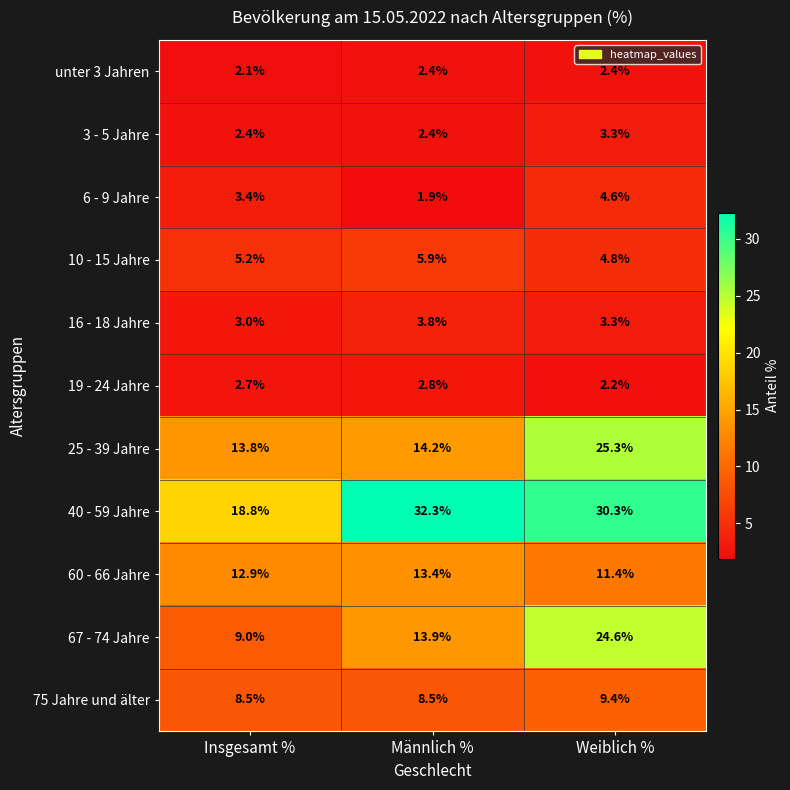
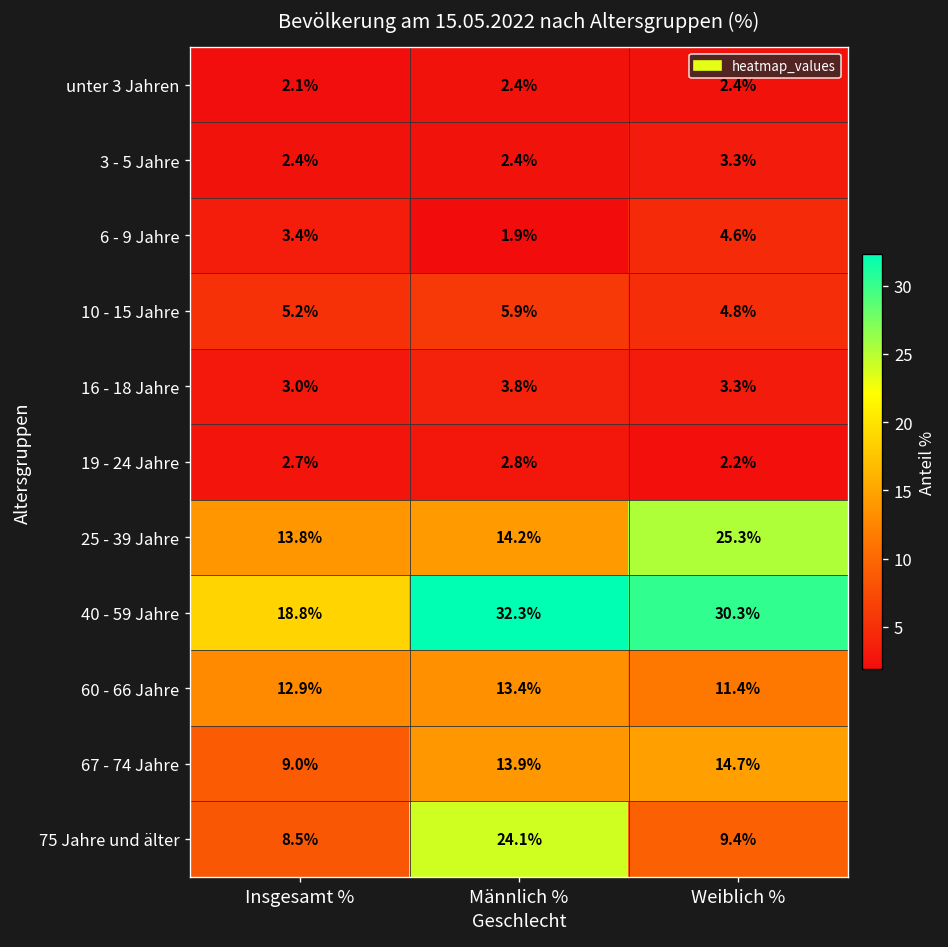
67 - 74 Jahre, Weiblich %: 24.6% -> 14.7%
75 Jahre und älter, Männlich %: 8.5% -> 24.1%
